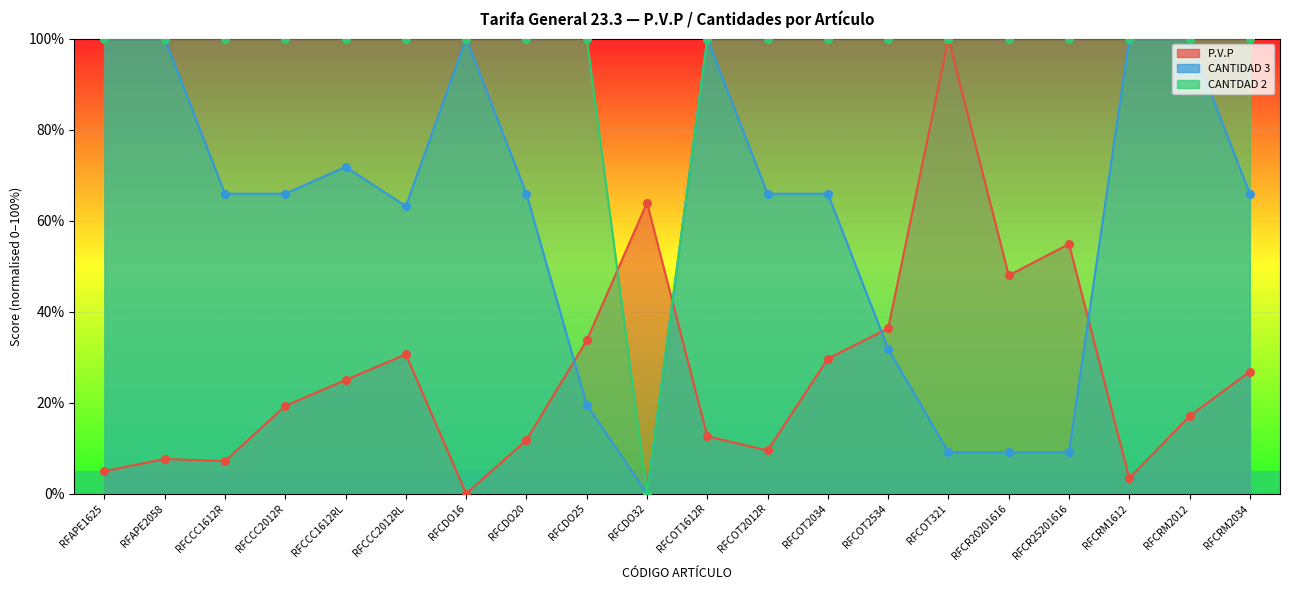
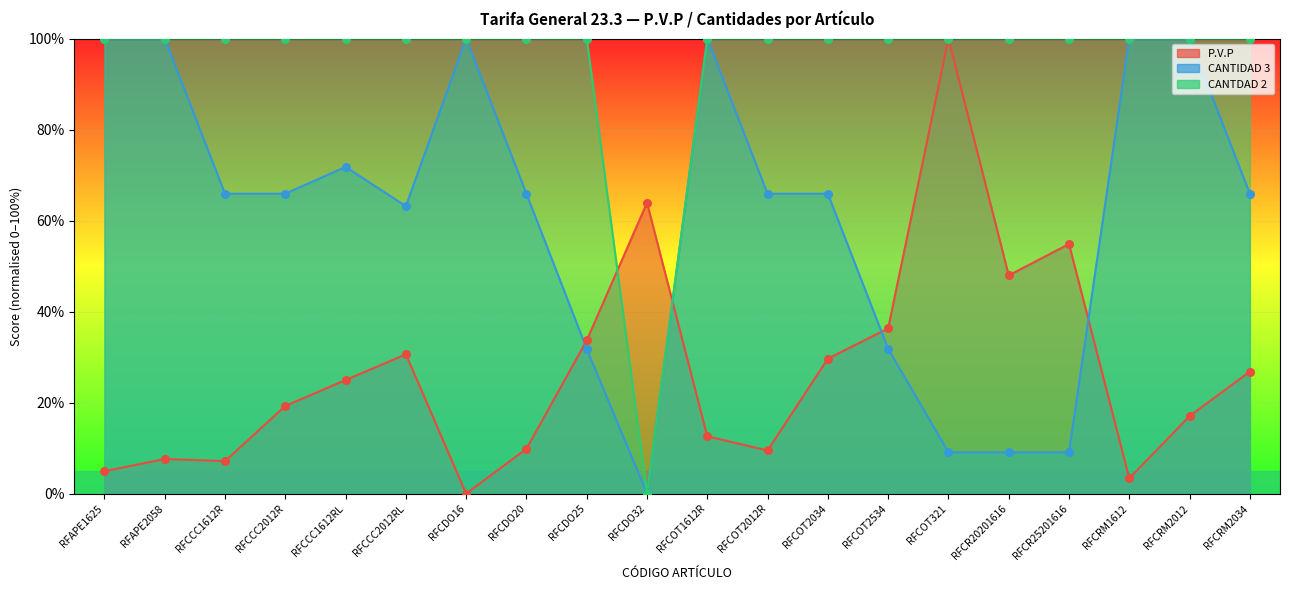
P.V.P, RFCDO20: 12% -> 10%
CANTIDAD 3, RFCDO25: 20% -> 32%
